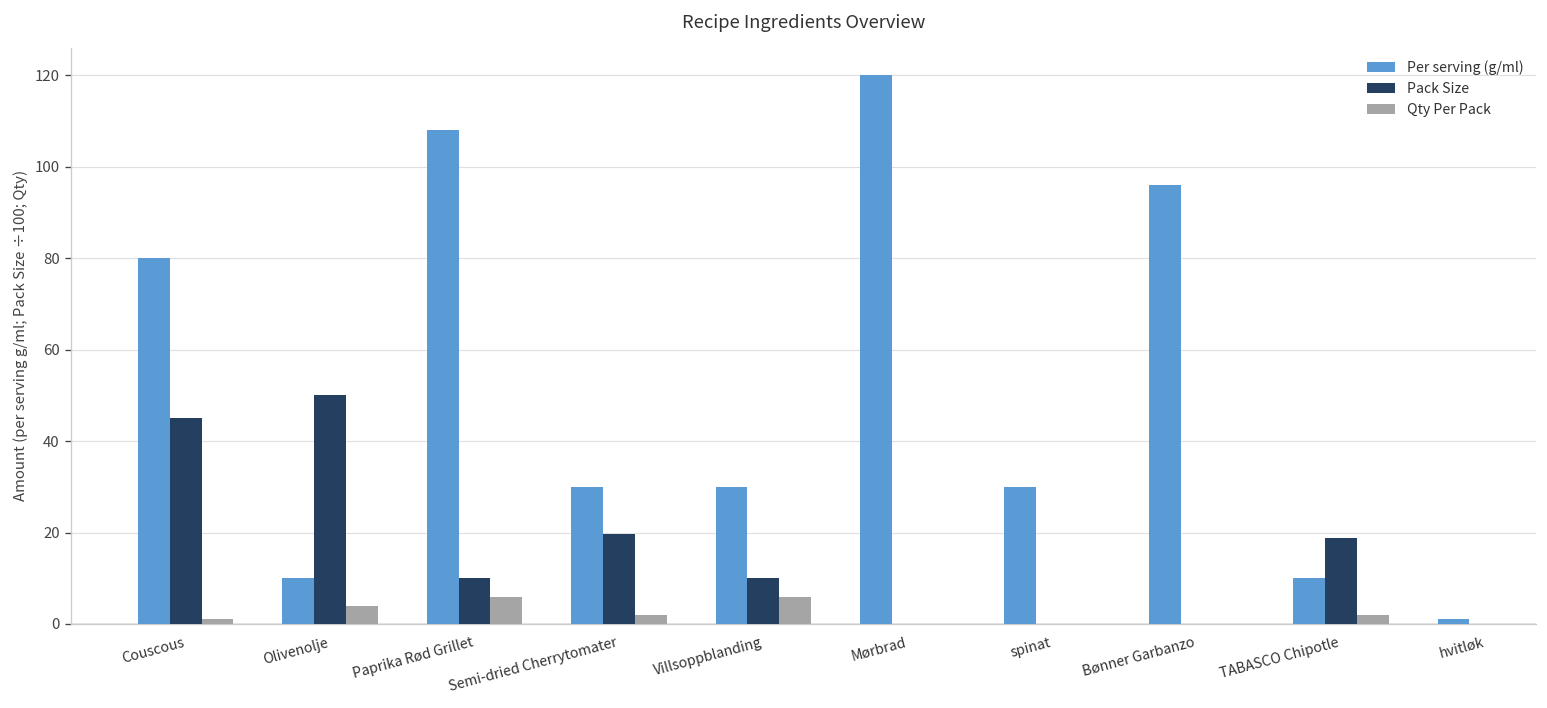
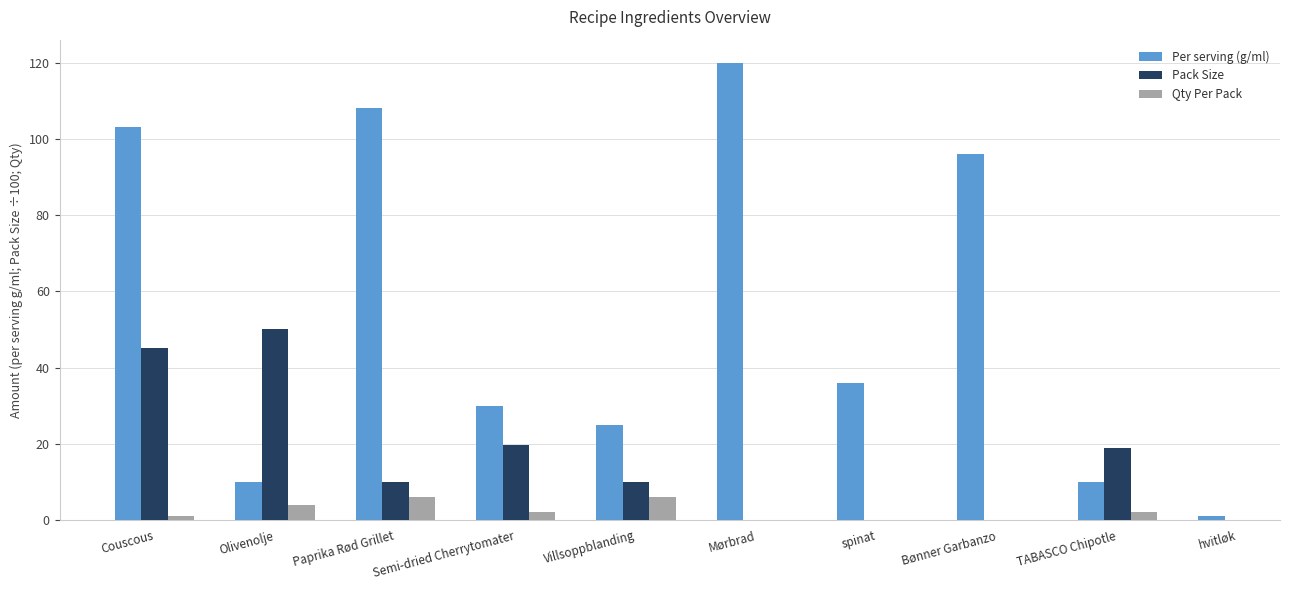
Per serving (g/ml), Couscous: 80 -> 103
Per serving (g/ml), Villsoppblanding: 30 -> 25
Per serving (g/ml), spinat: 30 -> 36
